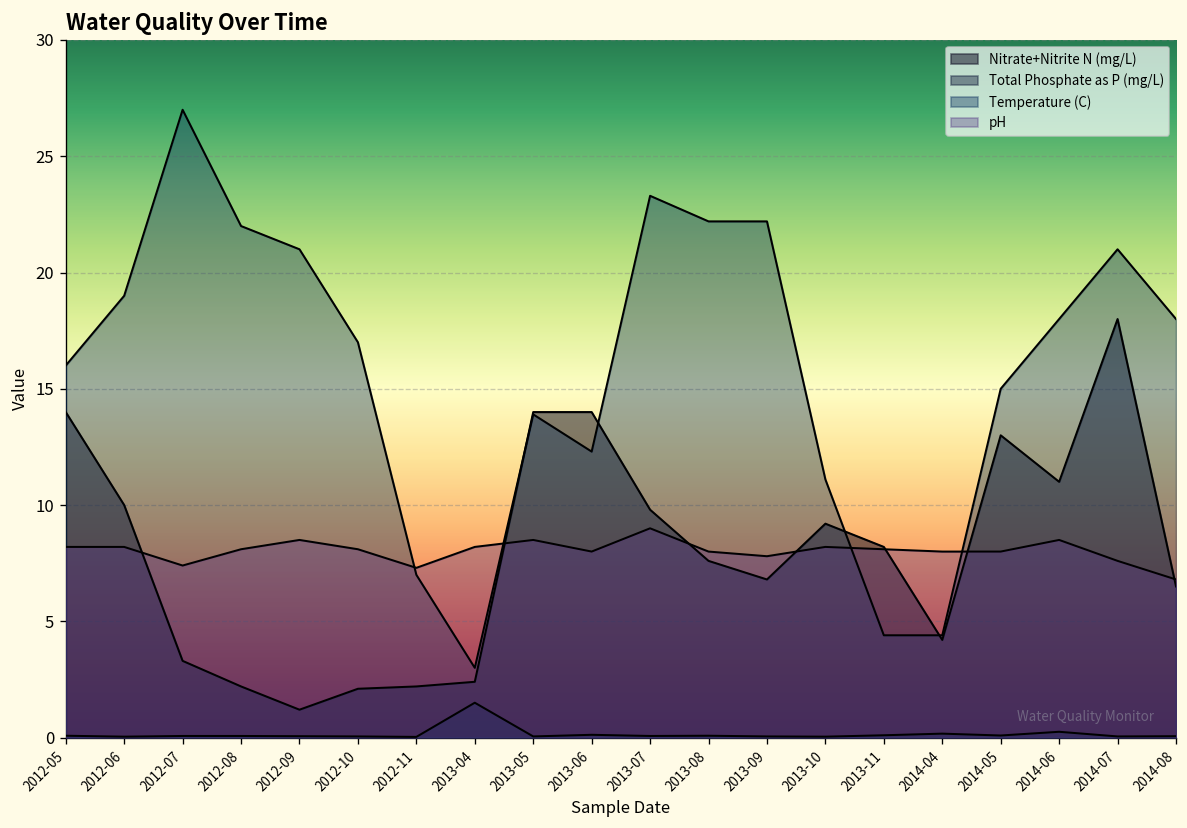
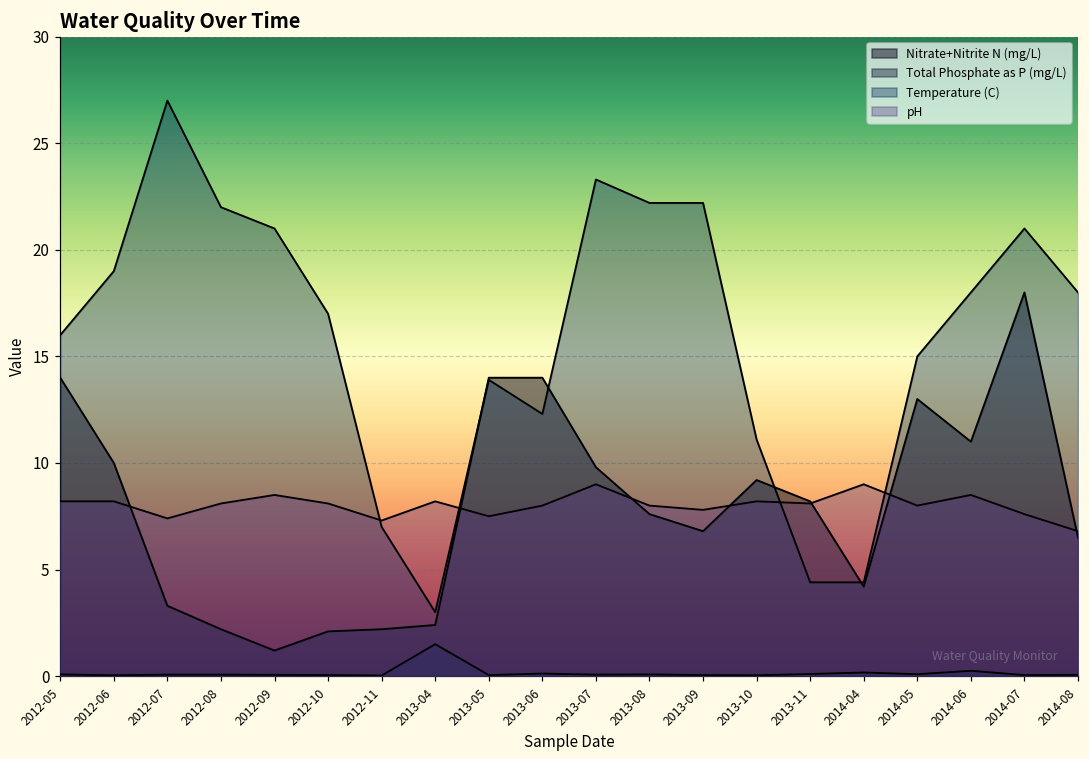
pH, 2013-05: 8.5 -> 7.5
pH, 2014-04: 8 -> 9
